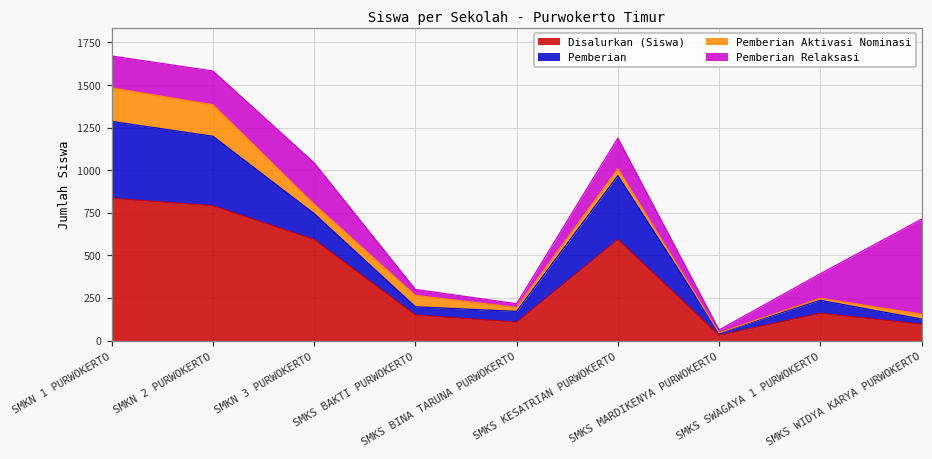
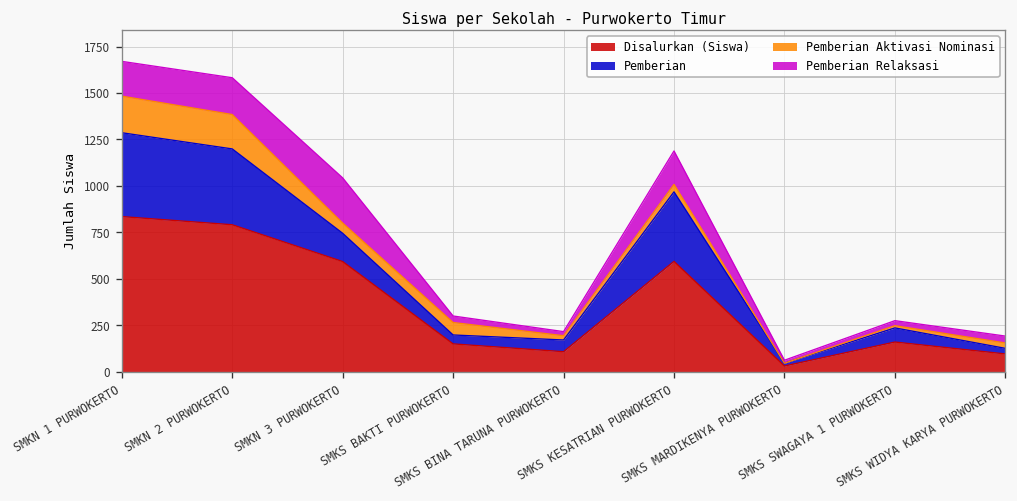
Pemberian Relaksasi, SMKS SWAGAYA 1 PURWOKERTO: 140 -> 30
Pemberian Relaksasi, SMKS WIDYA KARYA PURWOKERTO: 560 -> 40
